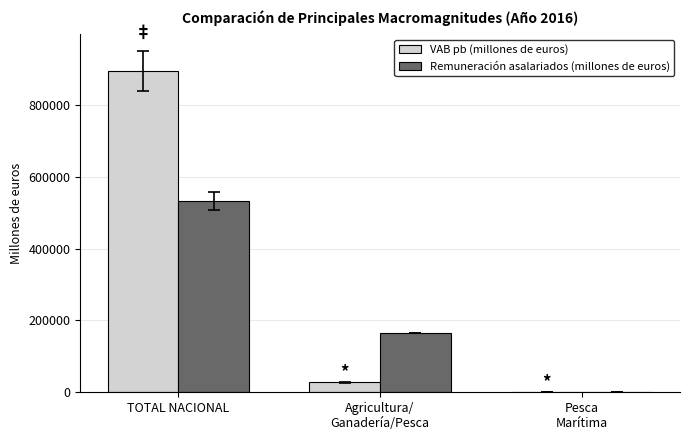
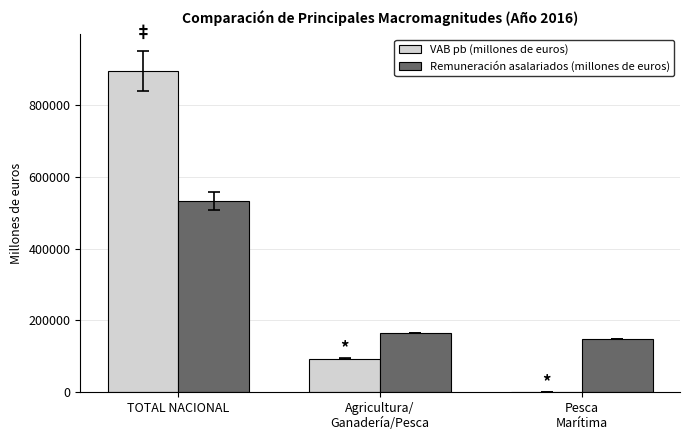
VAB pb (millones de euros), Agricultura/ Ganadería/Pesca: 30000 -> 90000
Remuneración asalariados (millones de euros), Pesca Marítima: 0 -> 150000
